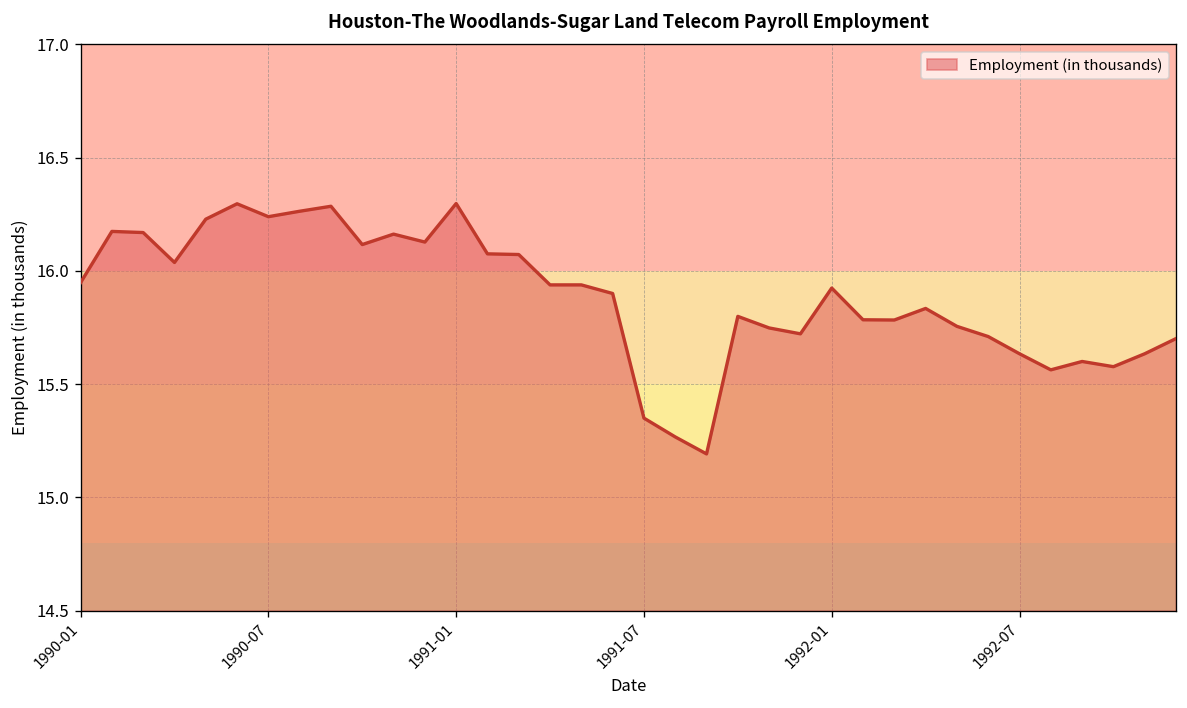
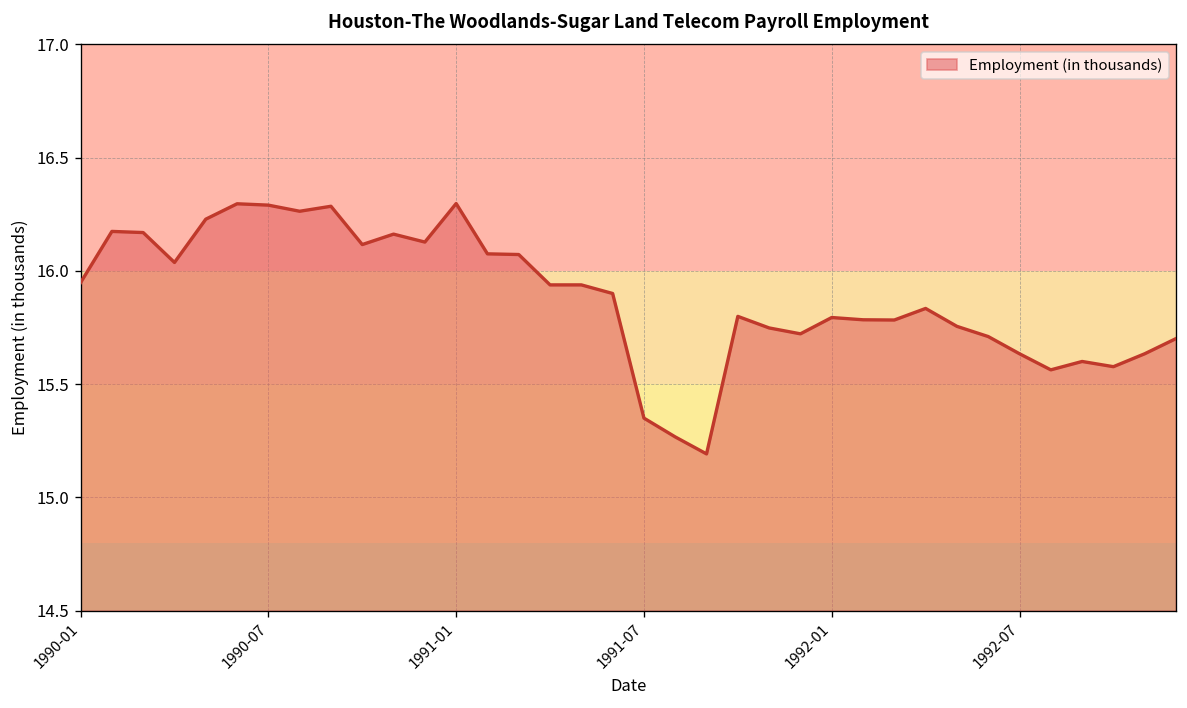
1990-07: 16.24 -> 16.29
1992-01: 15.92 -> 15.79
